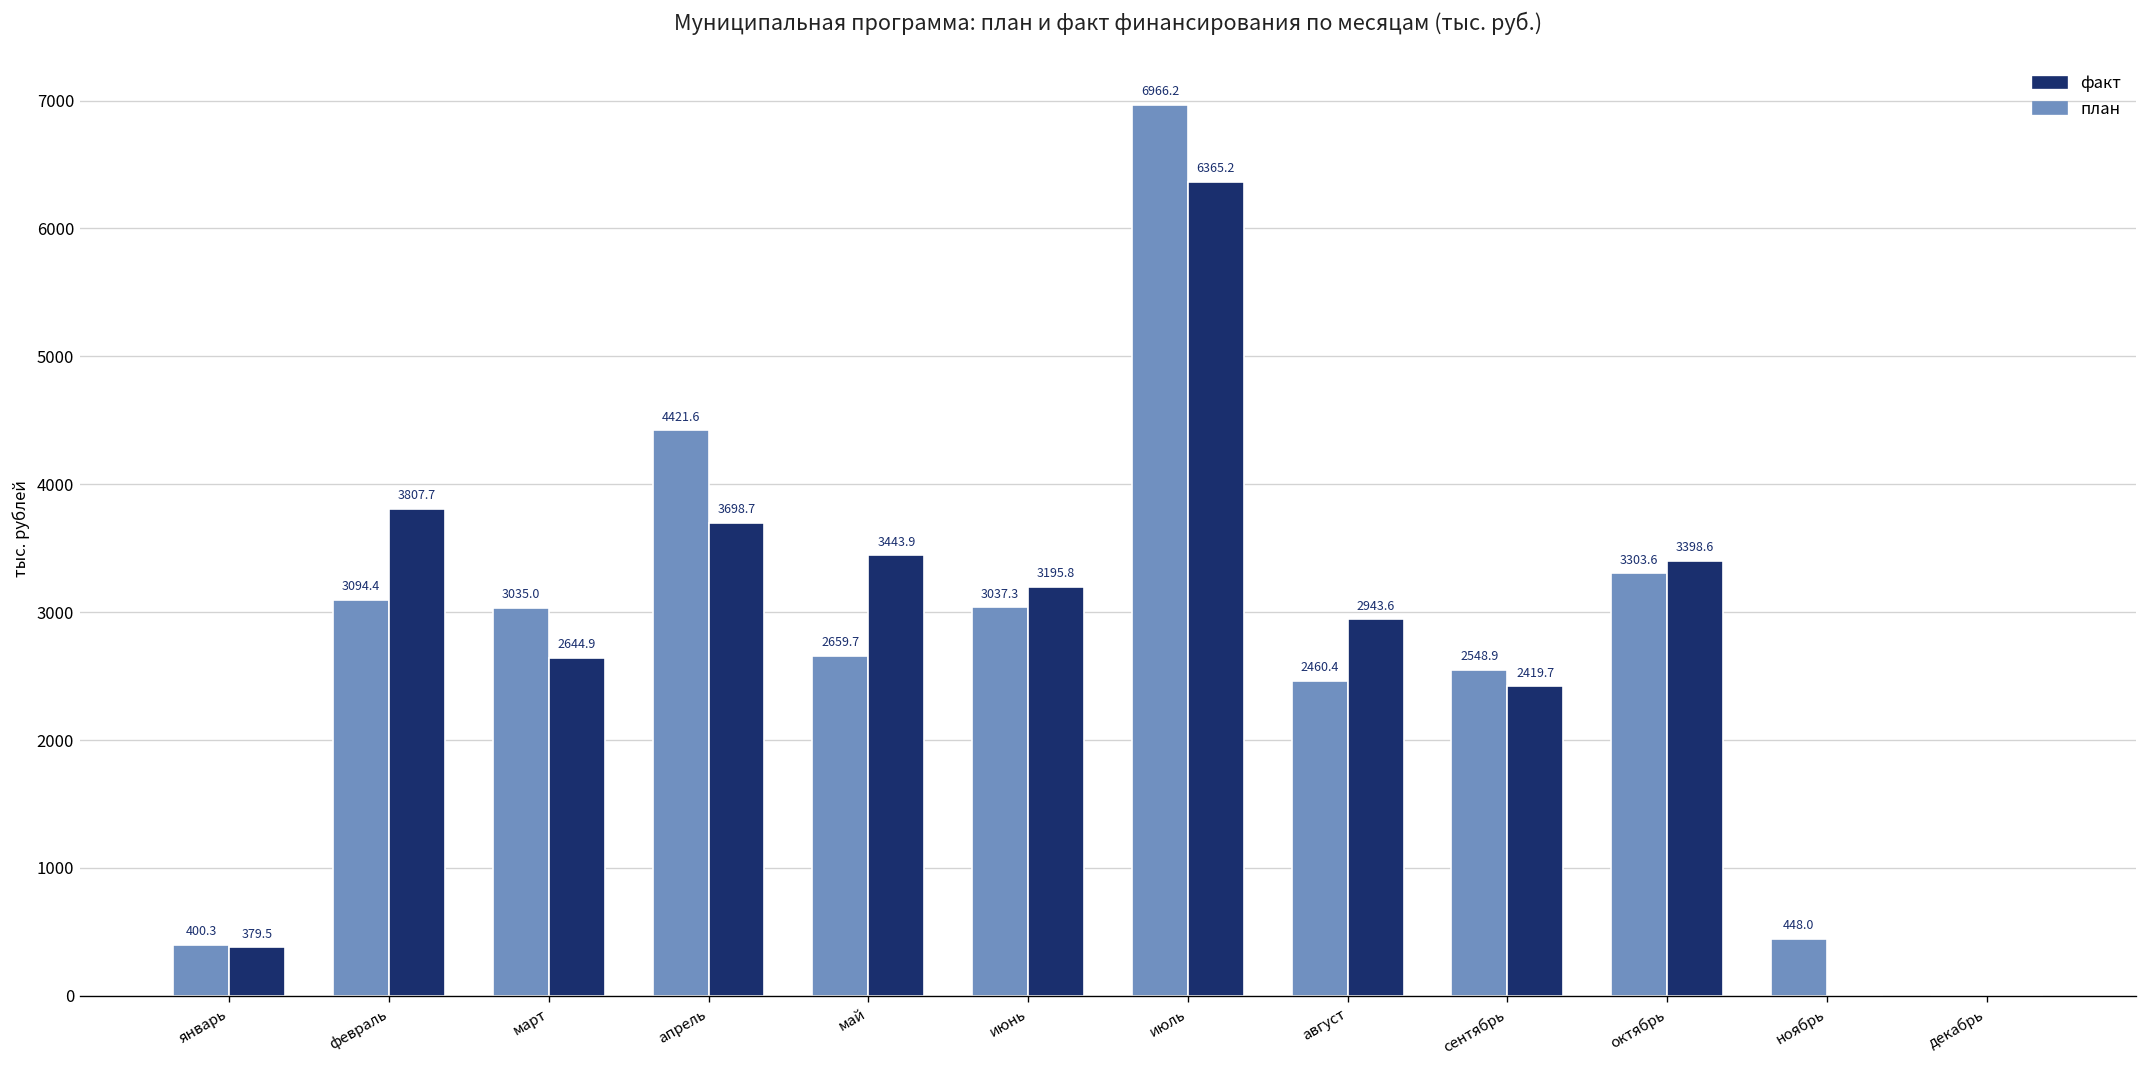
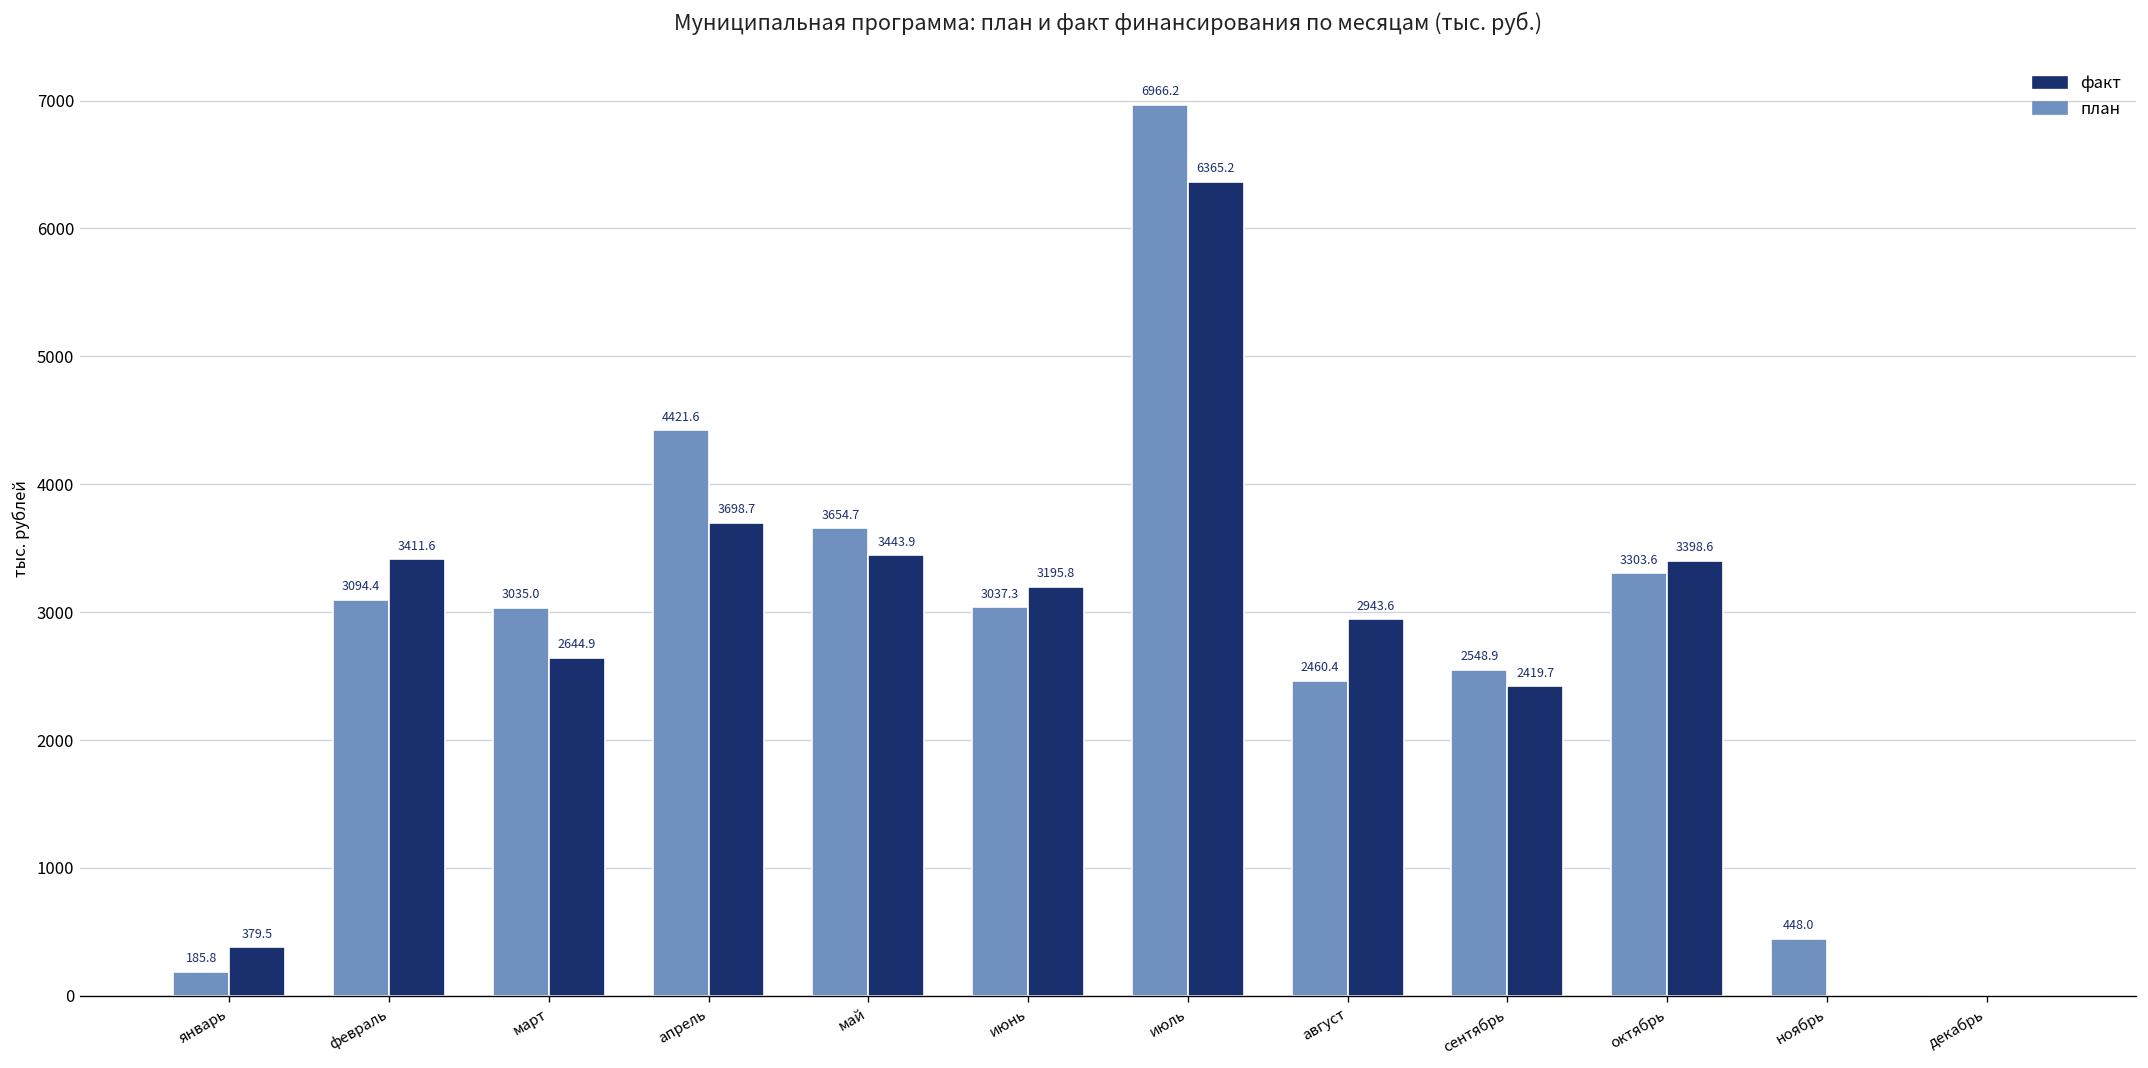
план, январь: 400.3 -> 185.8
факт, февраль: 3807.7 -> 3411.6
план, май: 2659.7 -> 3654.7
